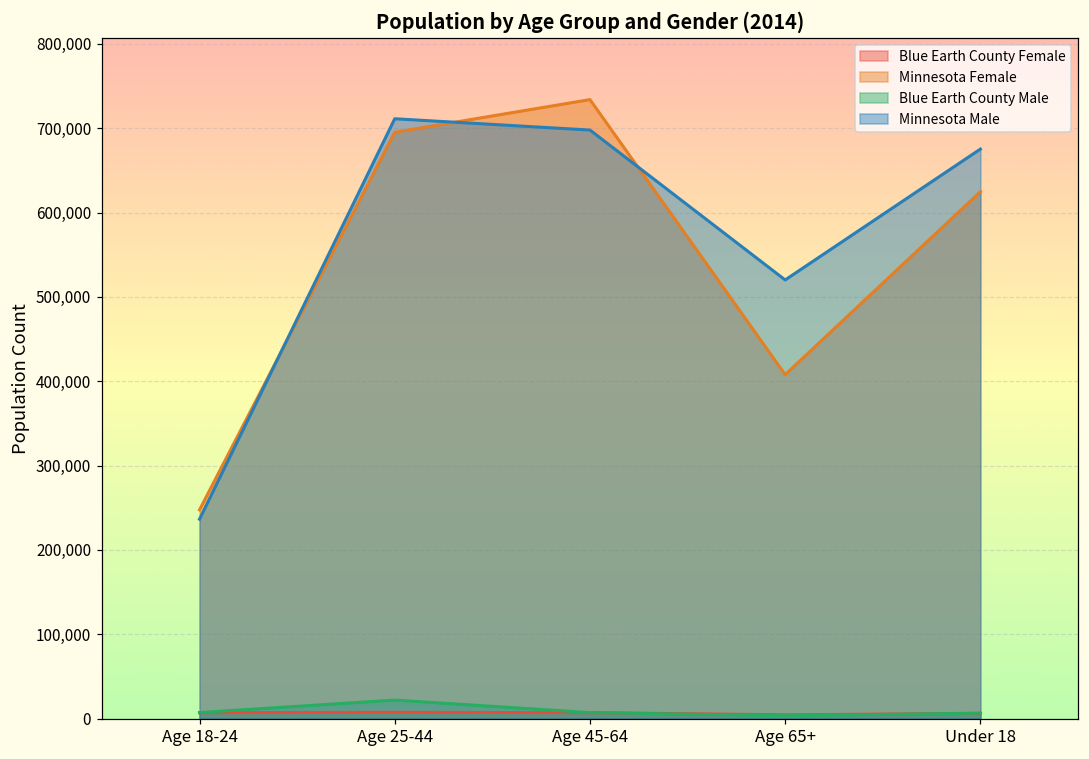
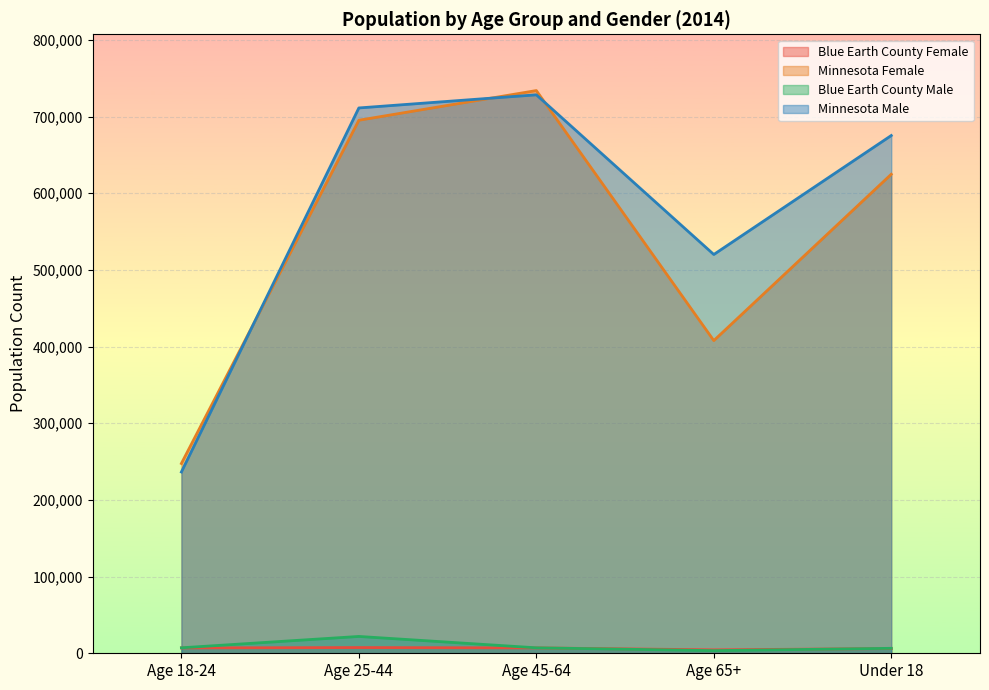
Minnesota Male, Age 45-64: 700,000 -> 730,000
